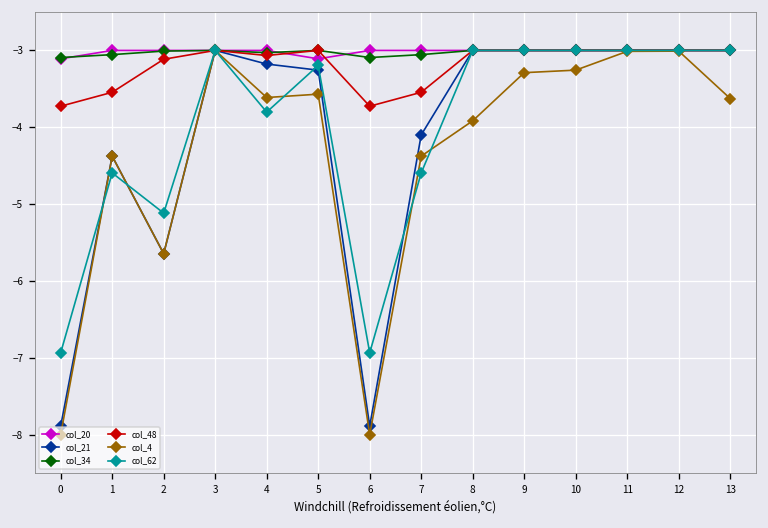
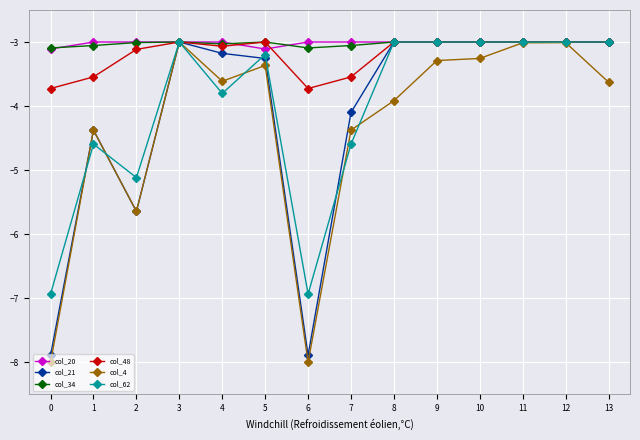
col_4, 5: -3.6 -> -3.4
